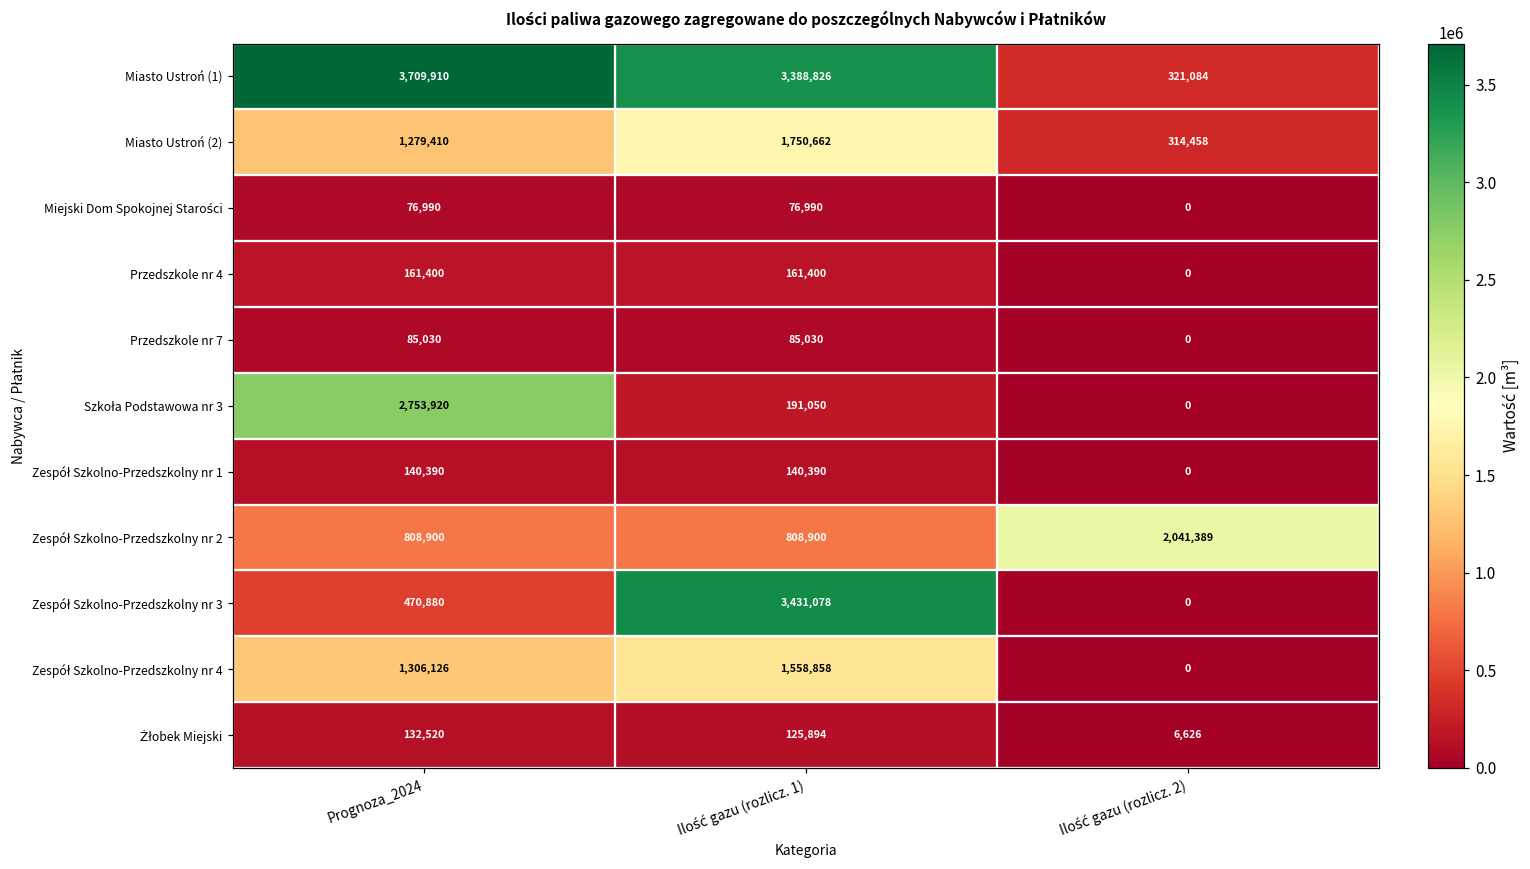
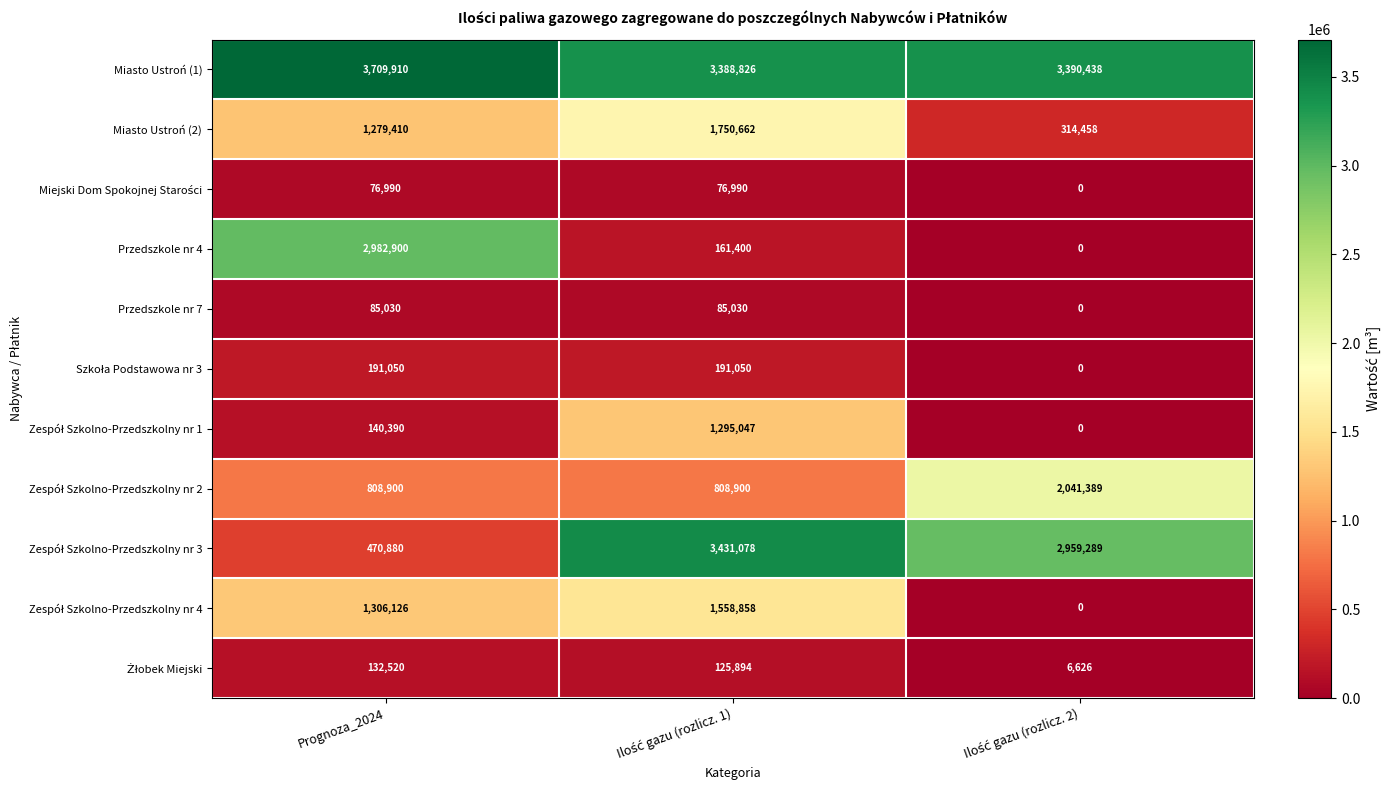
Miasto Ustroń (1), Ilość gazu (rozlicz. 2): 321,084 -> 3,390,438
Przedszkole nr 4, Prognoza_2024: 161,400 -> 2,982,900
Szkoła Podstawowa nr 3, Prognoza_2024: 2,753,920 -> 191,050
Zespół Szkolno-Przedszkolny nr 1, Ilość gazu (rozlicz. 1): 140,390 -> 1,295,047
Zespół Szkolno-Przedszkolny nr 3, Ilość gazu (rozlicz. 2): 0 -> 2,959,289
